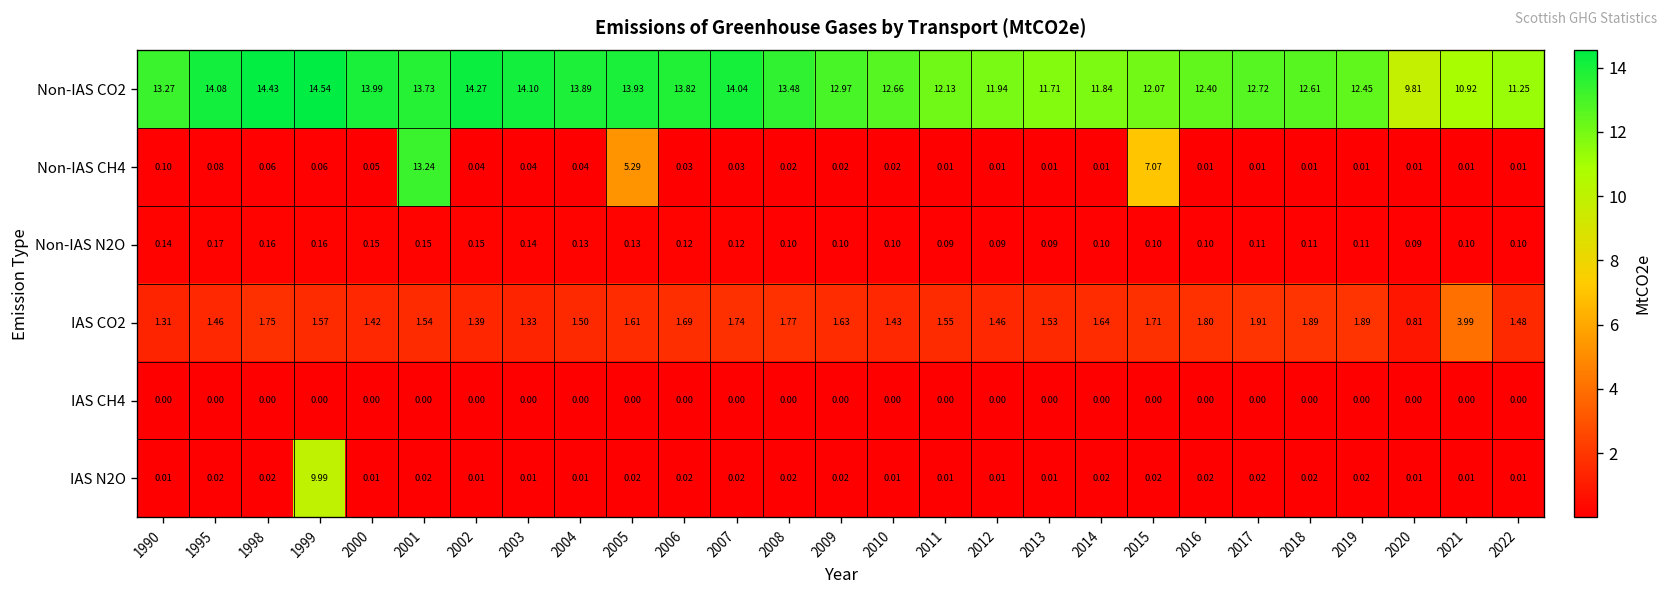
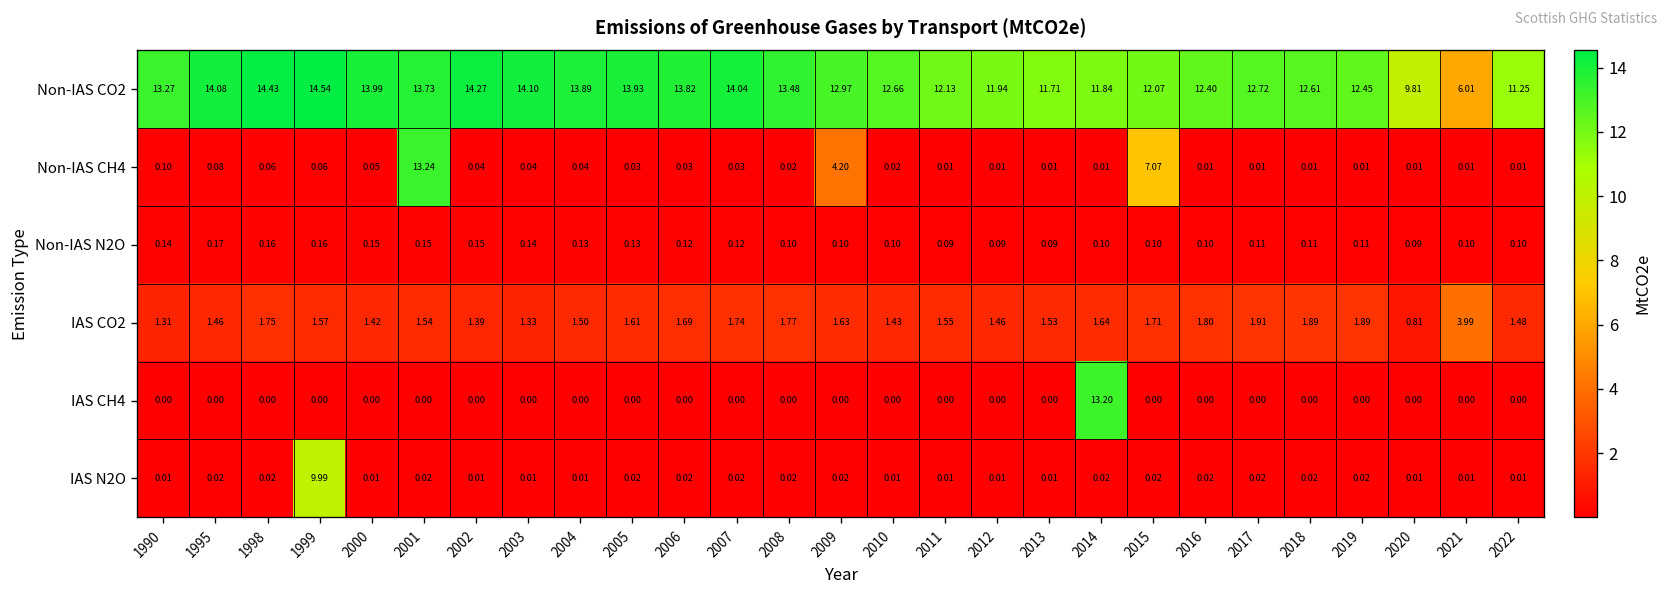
Non-IAS CO2, 2021: 10.92 -> 6.01
Non-IAS CH4, 2005: 5.29 -> 0.03
Non-IAS CH4, 2009: 0.02 -> 4.20
IAS CH4, 2014: 0.00 -> 13.20
